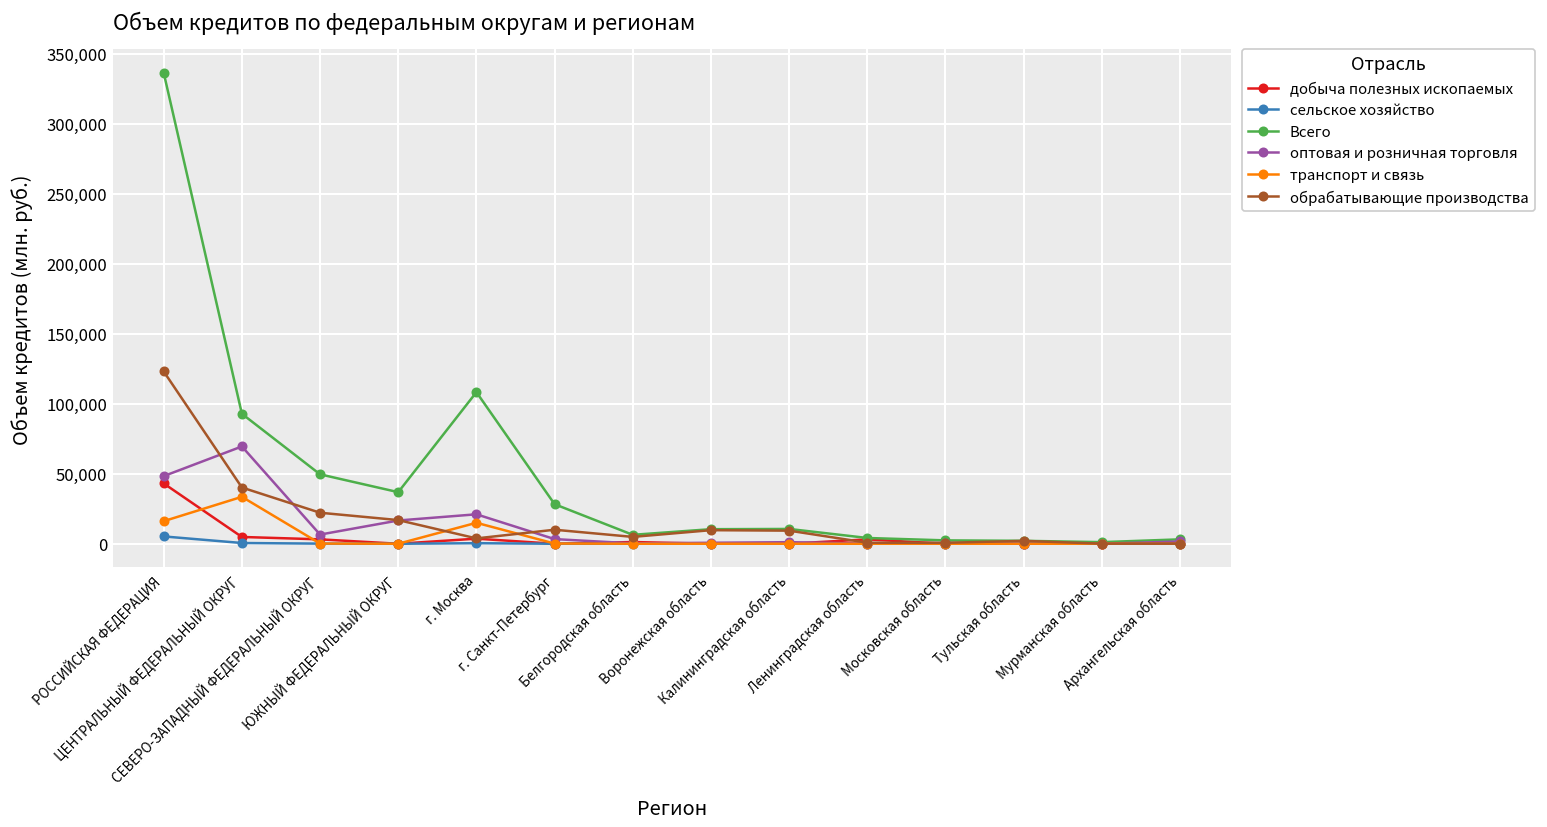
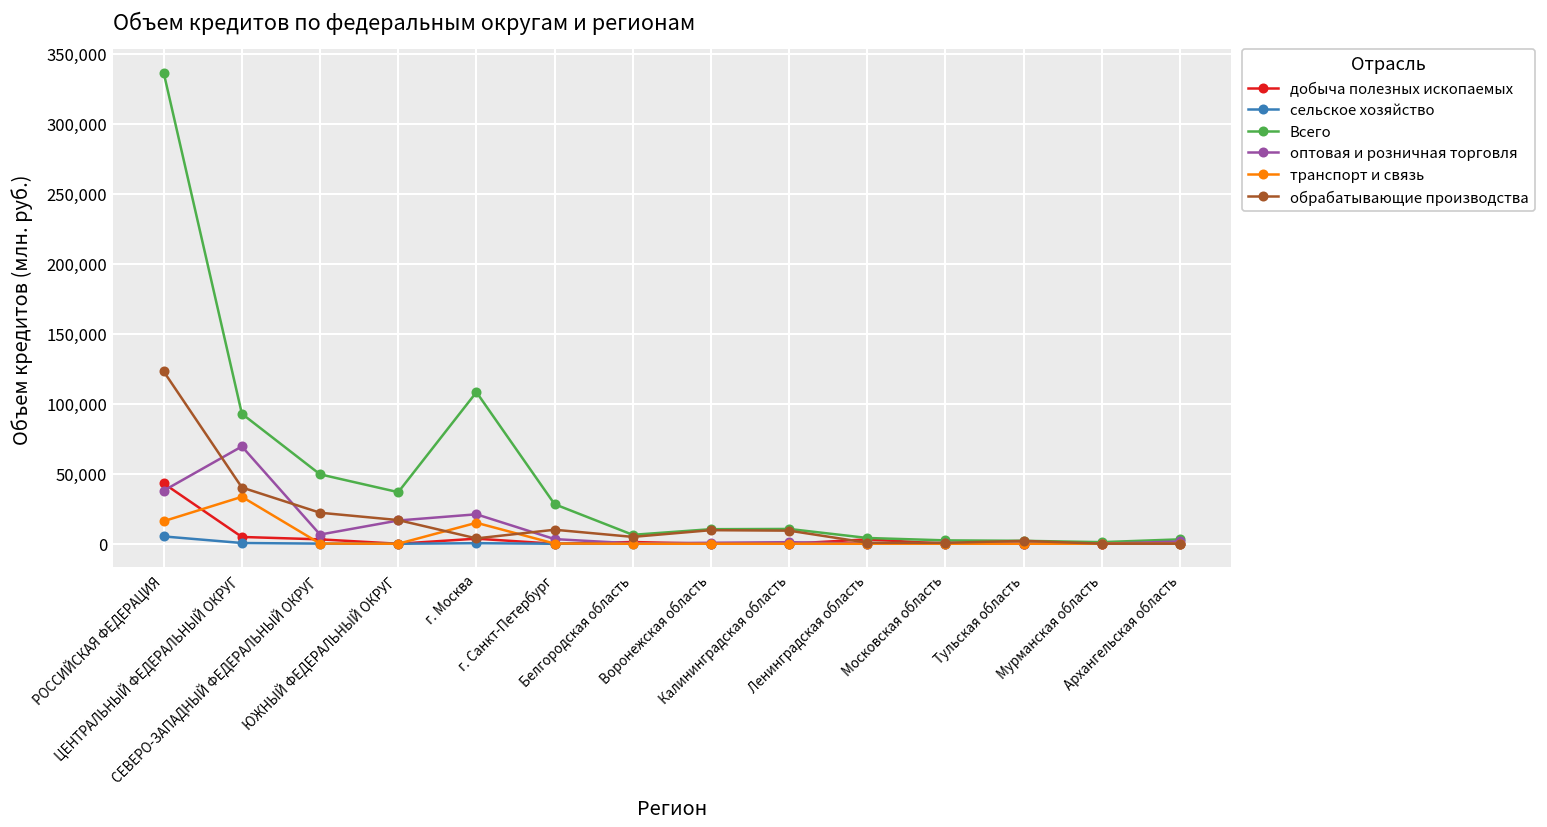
оптовая и розничная торговля, РОССИЙСКАЯ ФЕДЕРАЦИЯ: 48,000 -> 38,000
